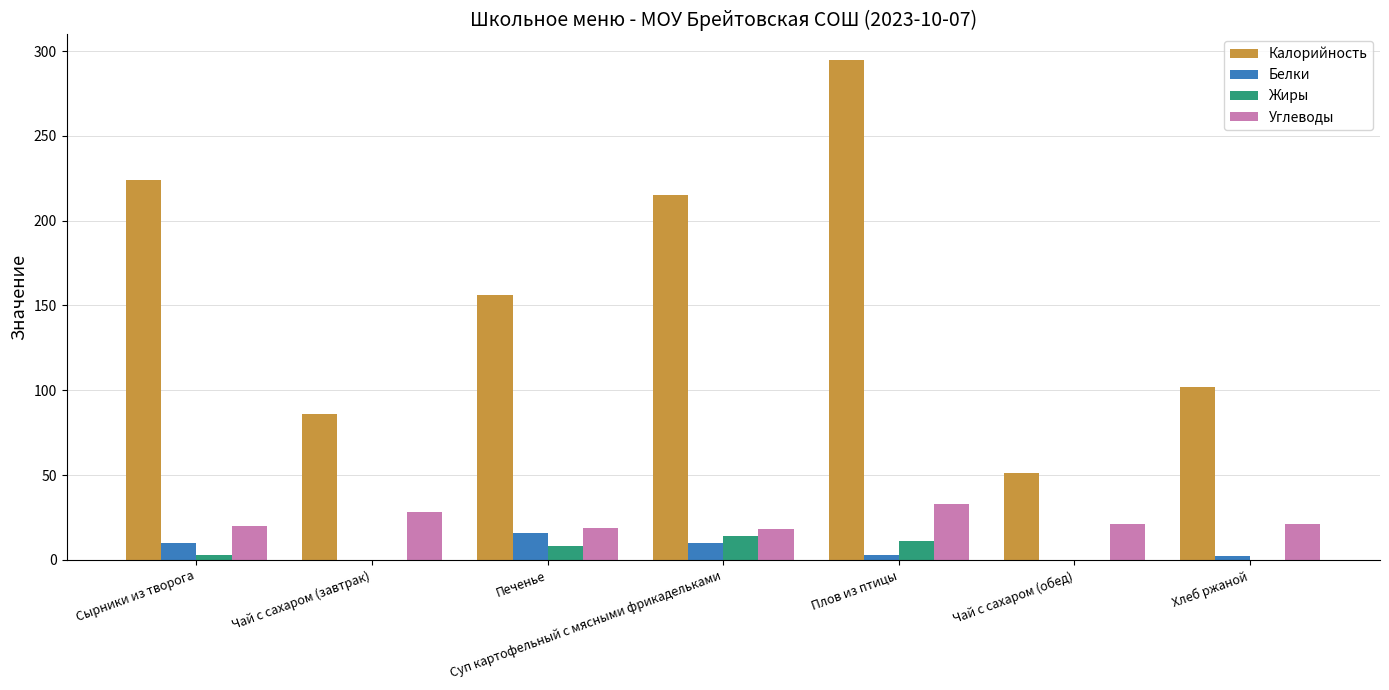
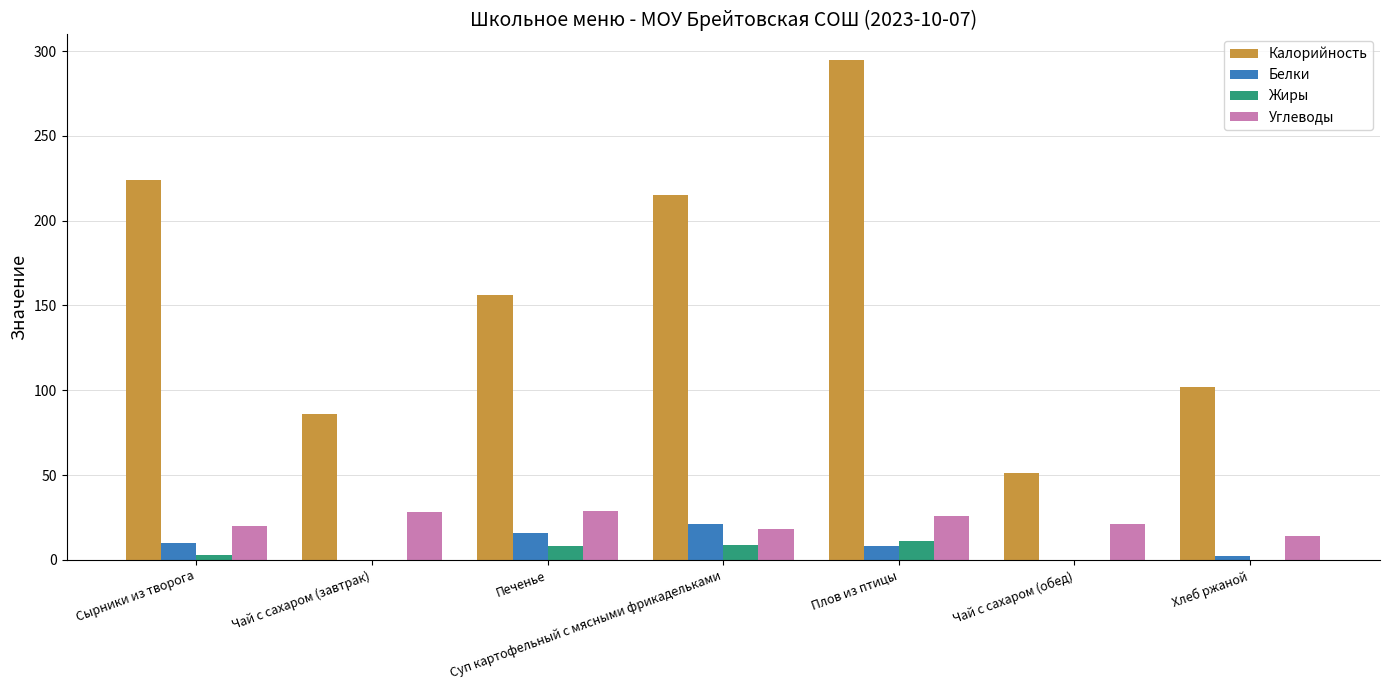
Углеводы, Печенье: 19 -> 29
Белки, Суп картофельный с мясными фрикадельками: 10 -> 21
Жиры, Суп картофельный с мясными фрикадельками: 14 -> 9
Белки, Плов из птицы: 3 -> 8
Углеводы, Плов из птицы: 33 -> 26
Углеводы, Хлеб ржаной: 21 -> 14
